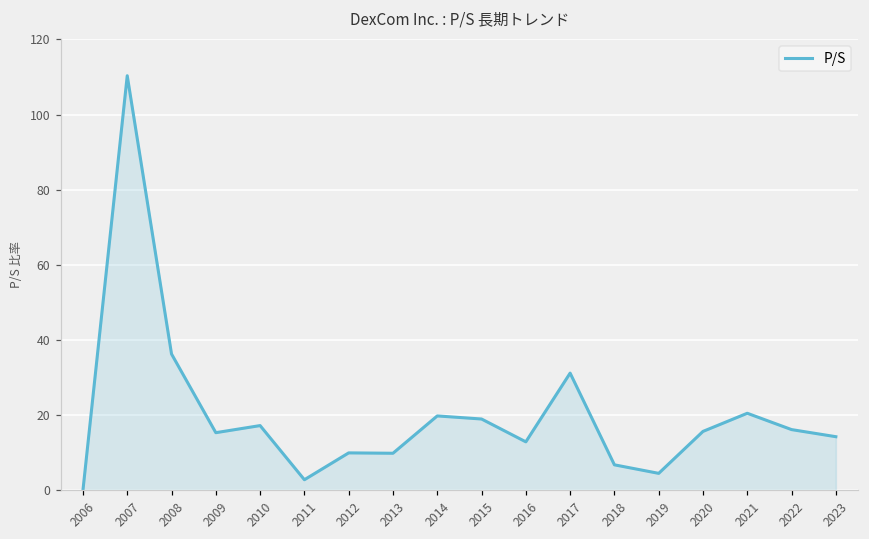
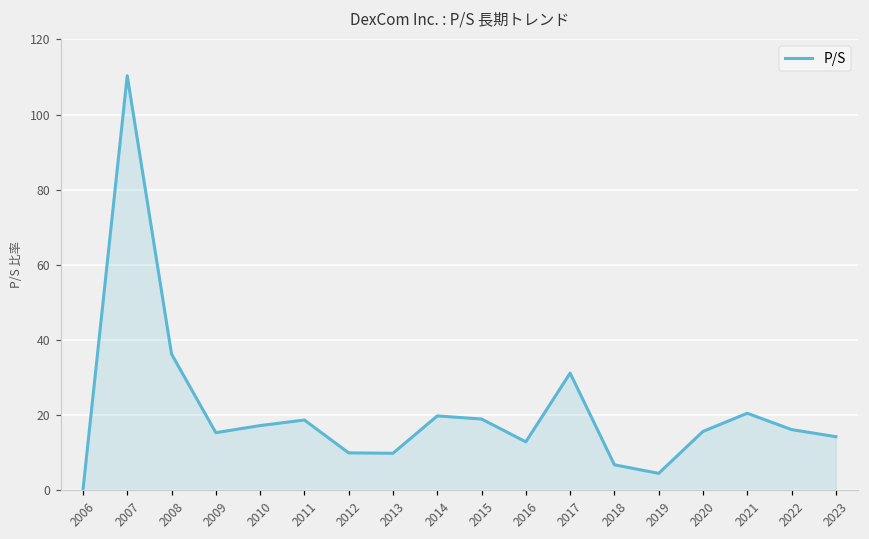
2011: 3 -> 19
